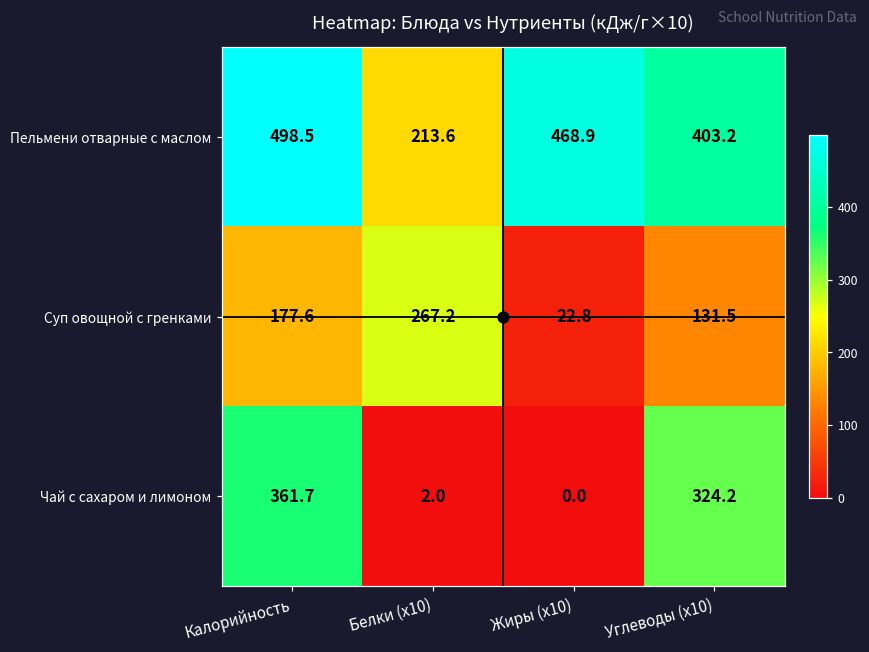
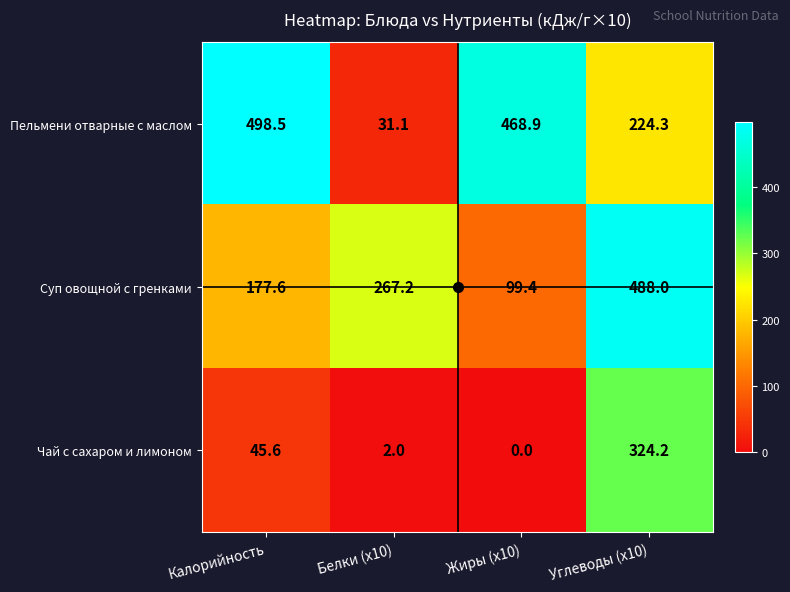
Пельмени отварные с маслом, Белки (x10): 213.6 -> 31.1
Пельмени отварные с маслом, Углеводы (x10): 403.2 -> 224.3
Суп овощной с гренками, Жиры (x10): 22.8 -> 99.4
Суп овощной с гренками, Углеводы (x10): 131.5 -> 488.0
Чай с сахаром и лимоном, Калорийность: 361.7 -> 45.6
